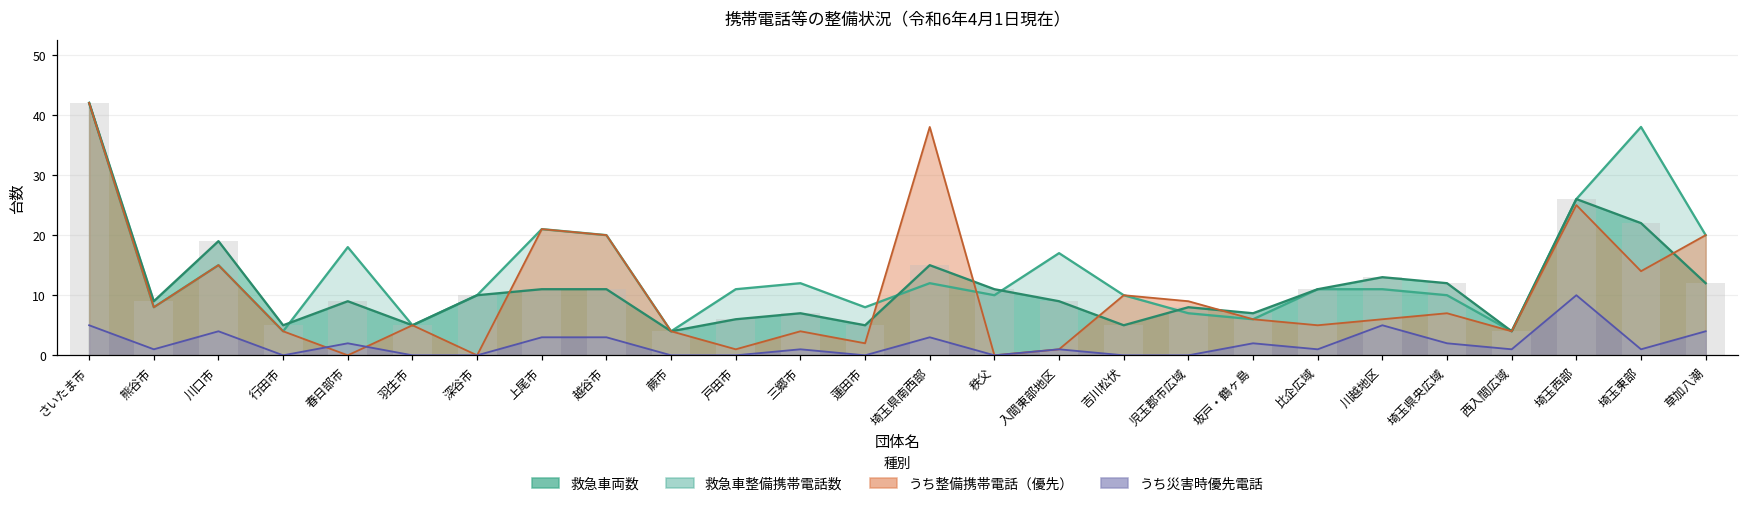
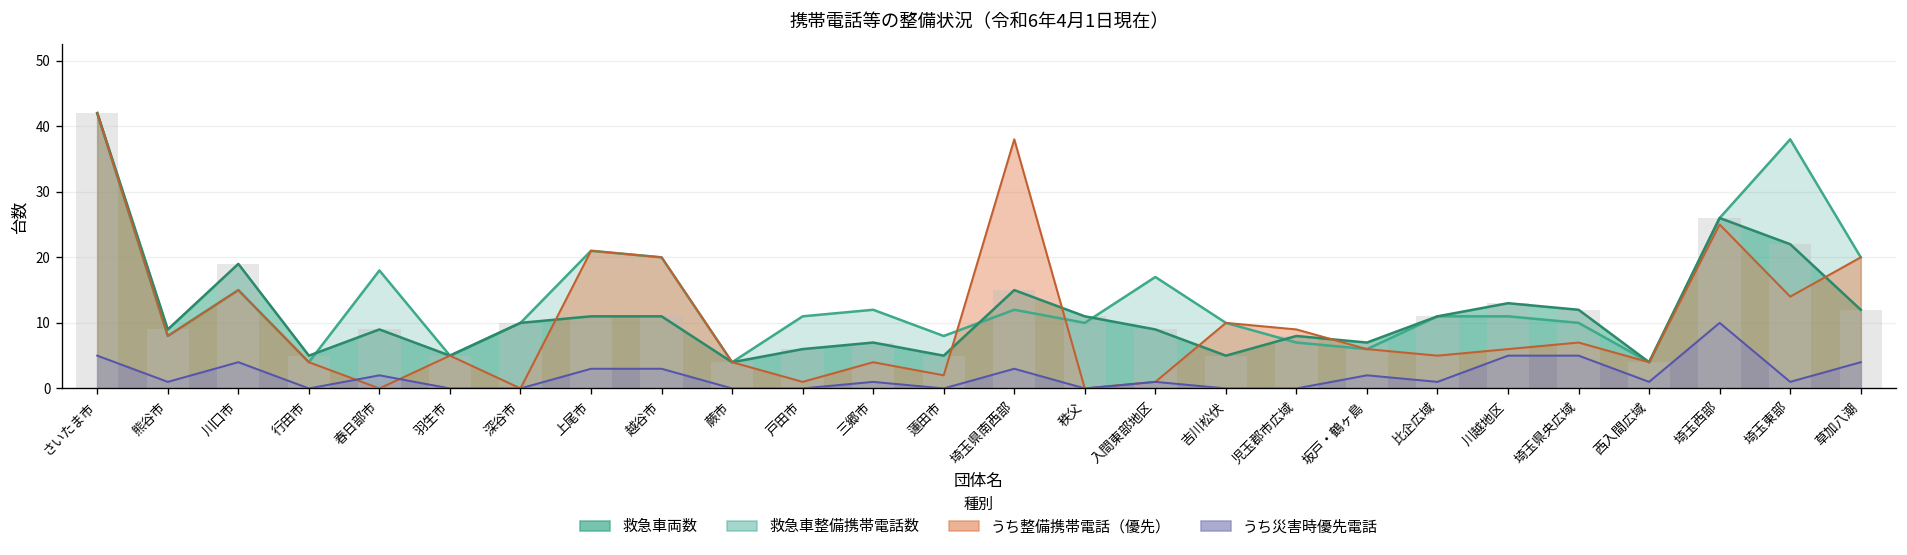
うち災害時優先電話, 埼玉県央広域: 2 -> 5
